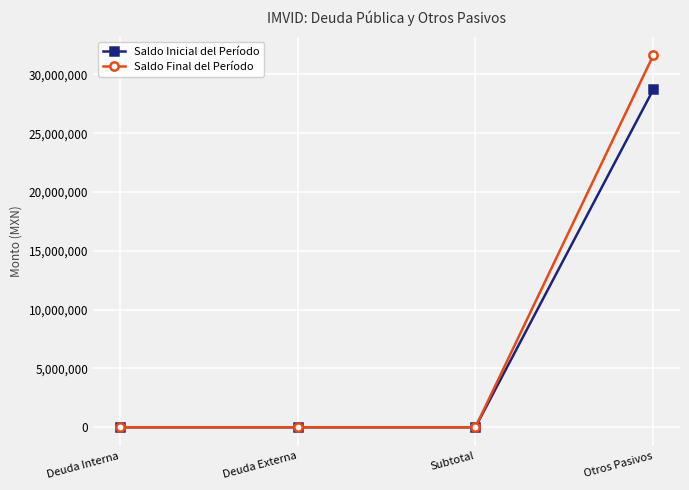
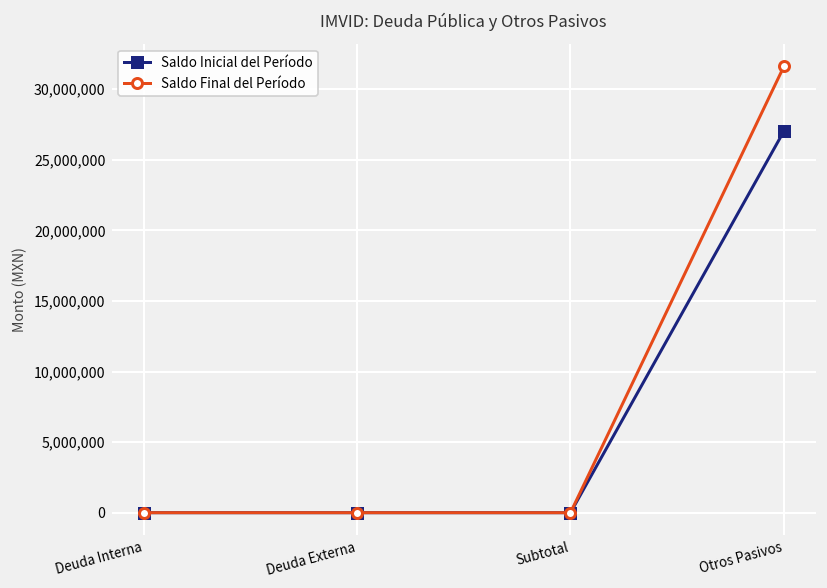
Saldo Inicial del Período, Otros Pasivos: 28,700,000 -> 27,000,000
